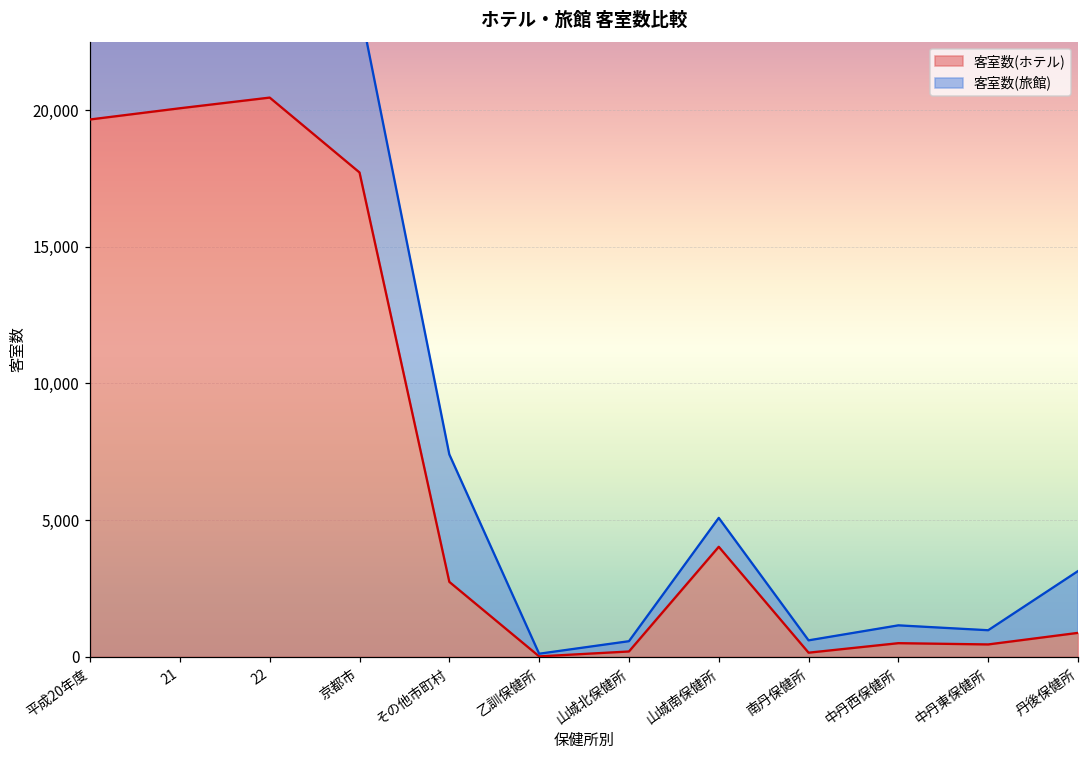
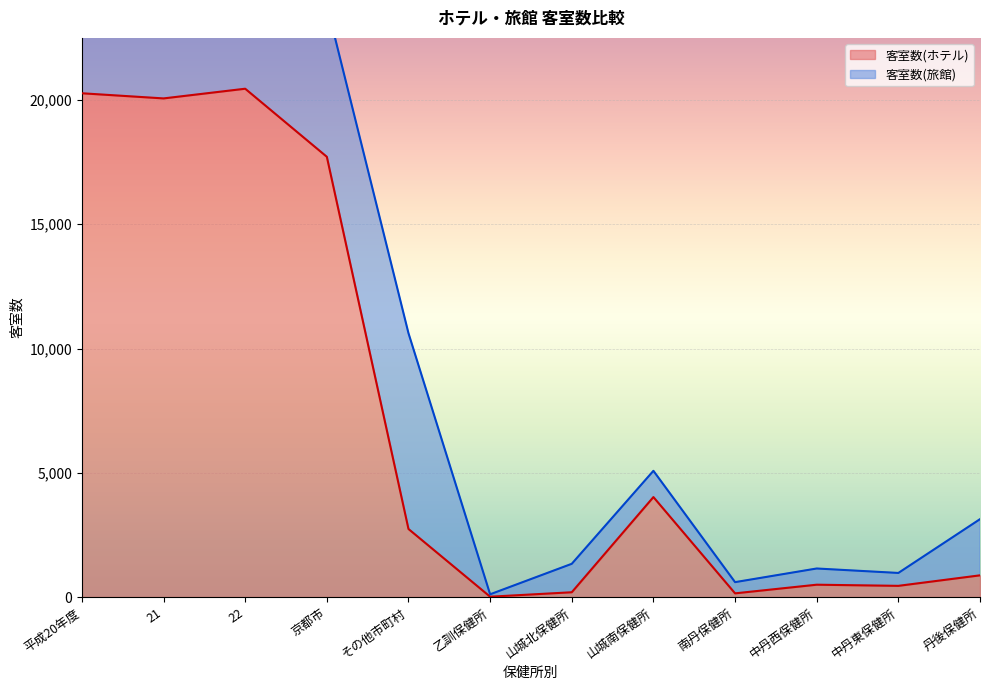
客室数(ホテル), 平成20年度: 19,700 -> 20,300
客室数(旅館), その他市町村: 4,700 -> 7,900
客室数(旅館), 山城北保健所: 400 -> 1,100
